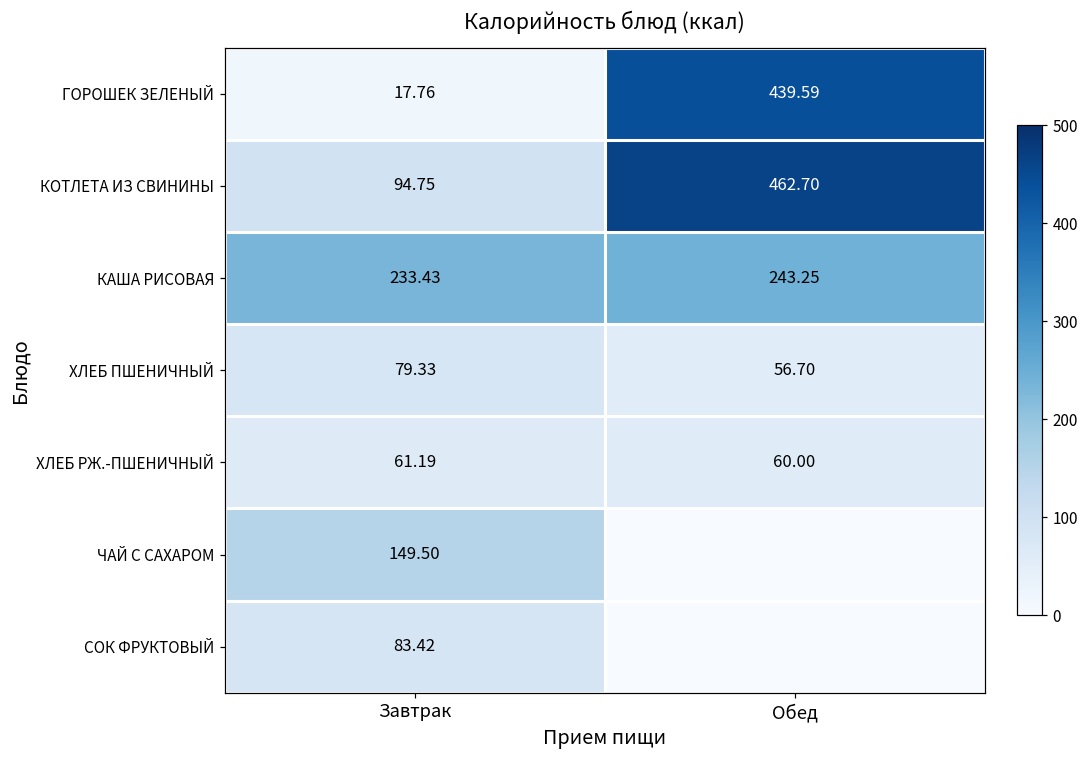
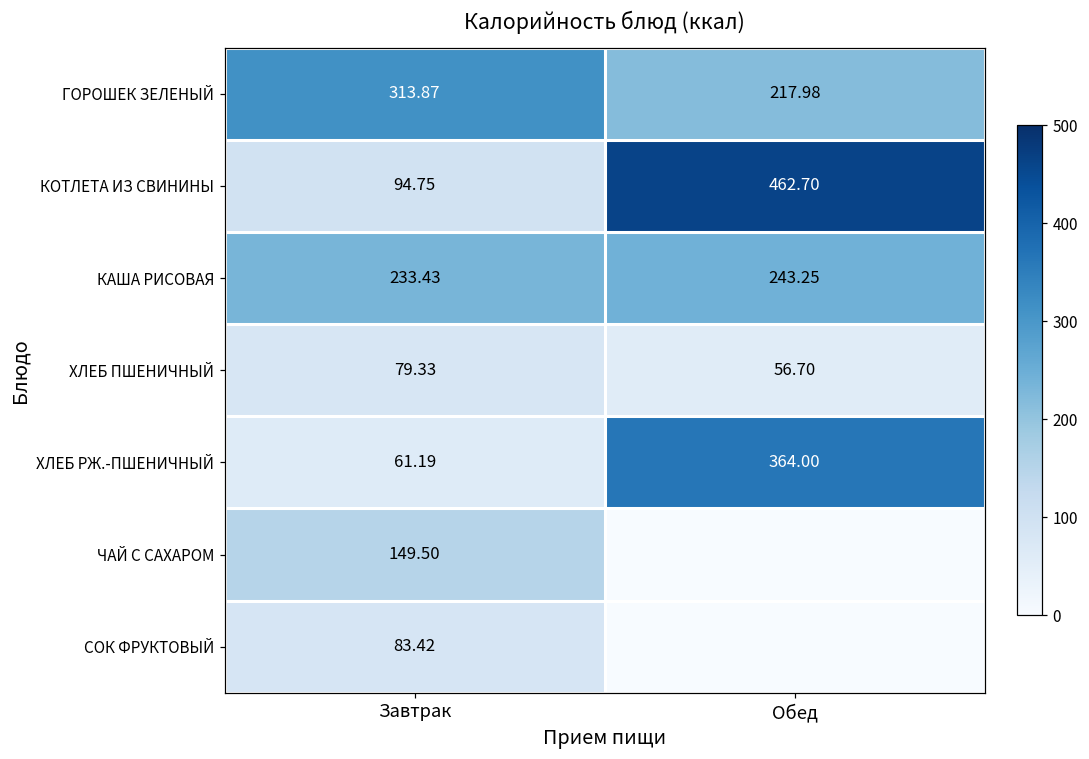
ГОРОШЕК ЗЕЛЕНЫЙ, Завтрак: 17.76 -> 313.87
ГОРОШЕК ЗЕЛЕНЫЙ, Обед: 439.59 -> 217.98
ХЛЕБ РЖ.-ПШЕНИЧНЫЙ, Обед: 60.00 -> 364.00
